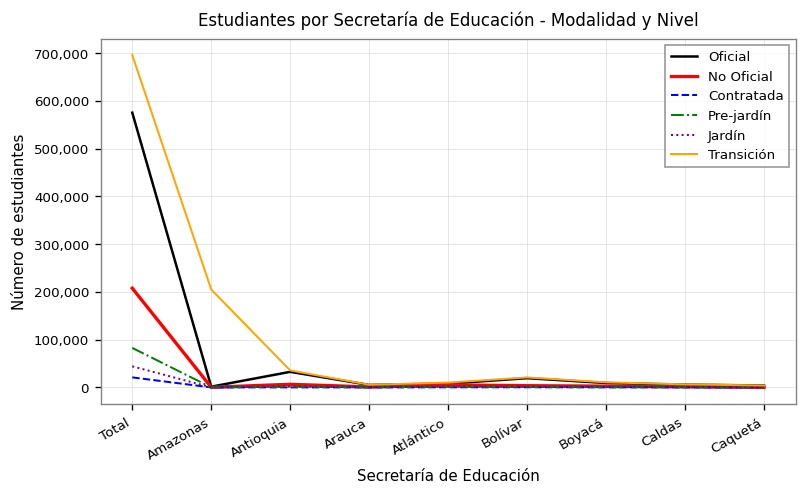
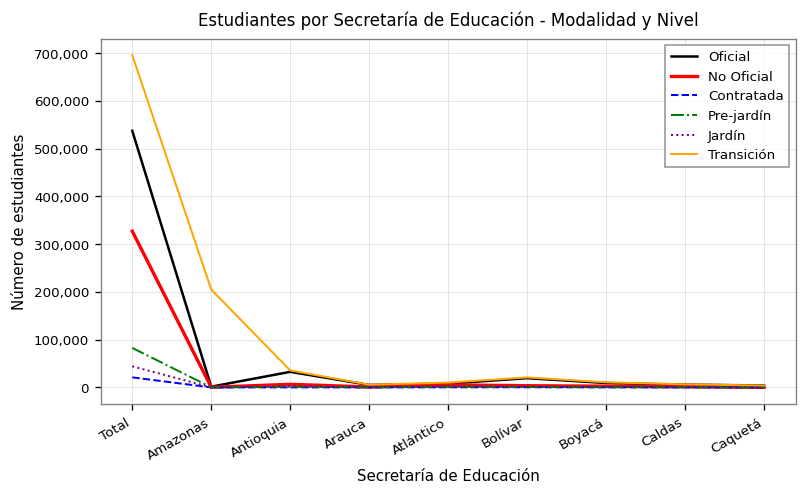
Oficial, Total: 580,000 -> 540,000
No Oficial, Total: 210,000 -> 330,000
